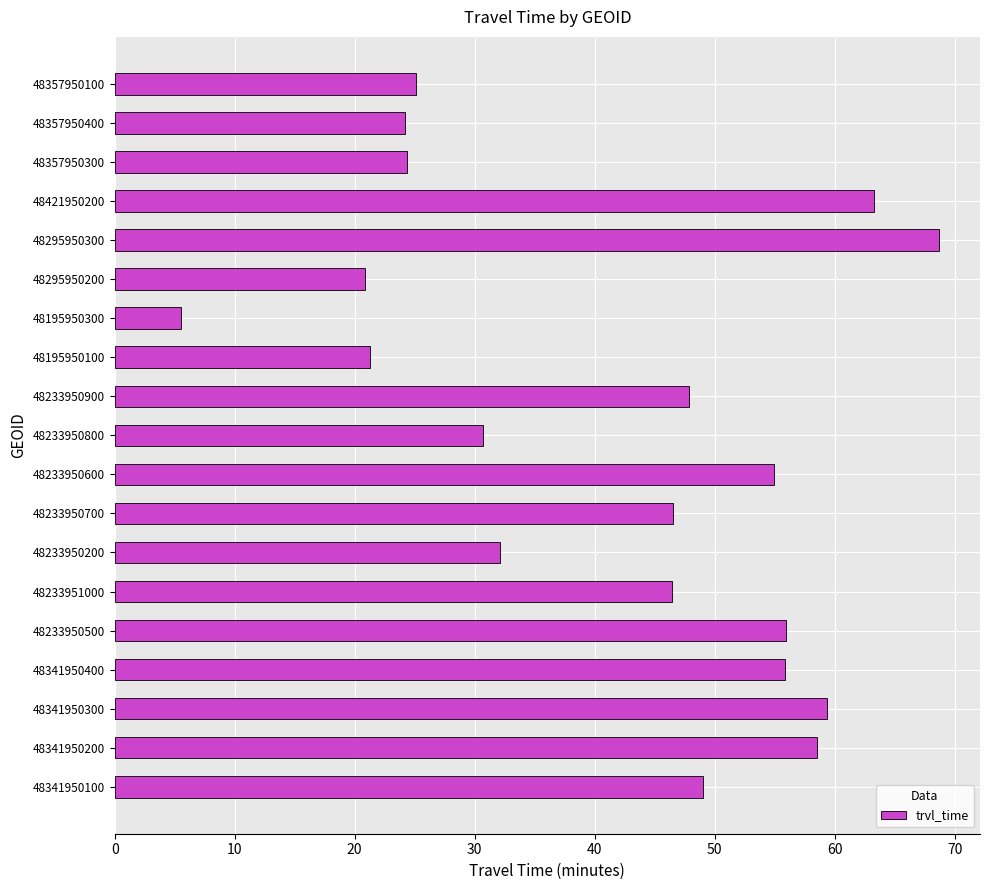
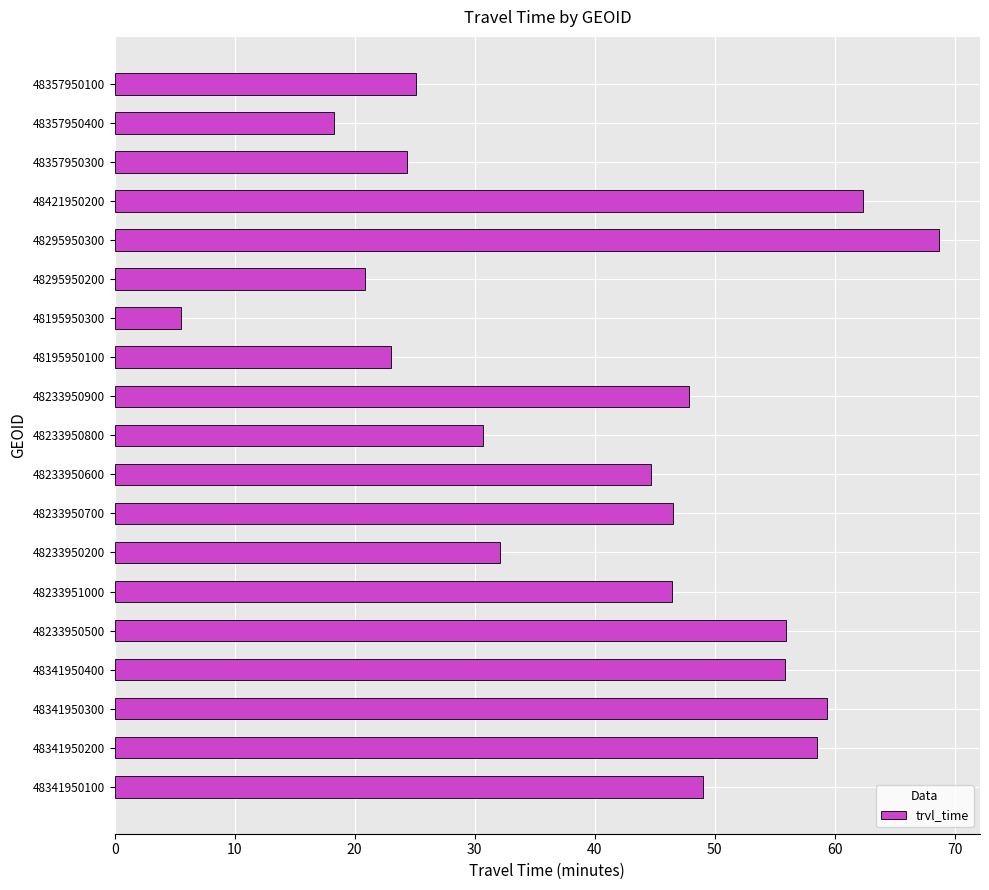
48357950400: 24.2 -> 18.3
48421950200: 63.3 -> 62.4
48195950100: 21.3 -> 23.0
48233950600: 54.9 -> 44.7
